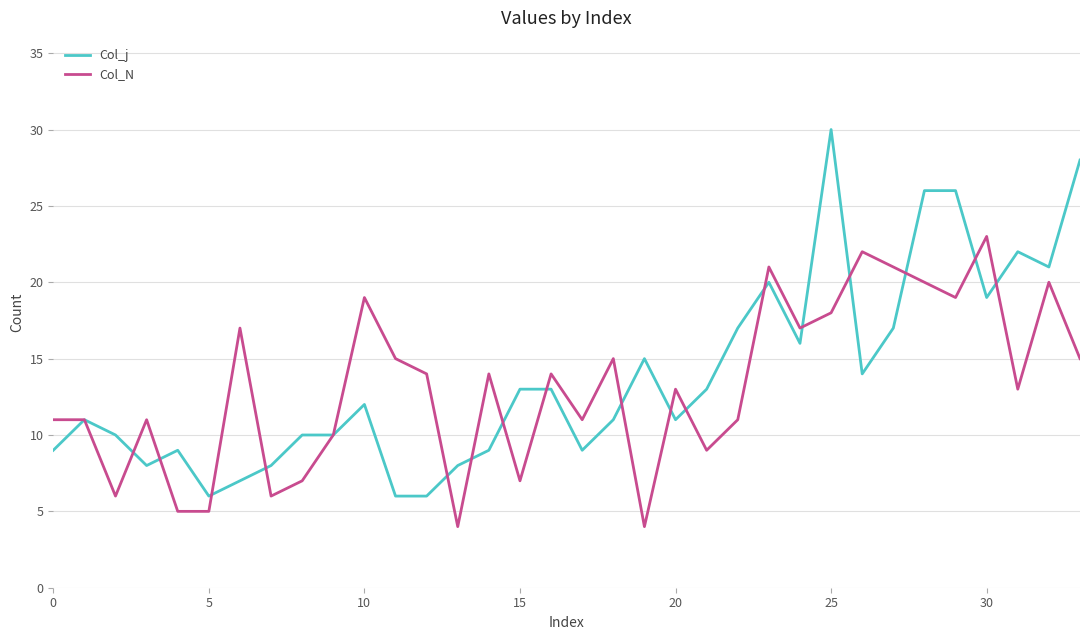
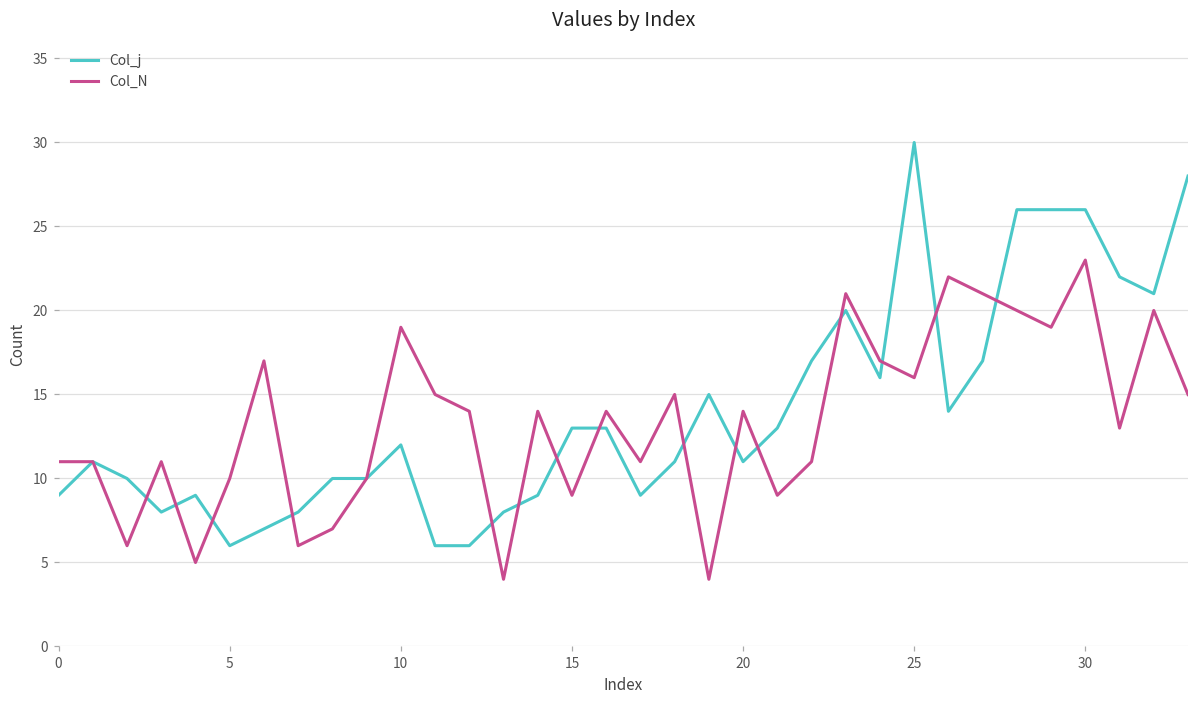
Col_N, 5: 5 -> 10
Col_N, 15: 7 -> 9
Col_N, 20: 13 -> 14
Col_N, 25: 18 -> 16
Col_j, 30: 19 -> 26
